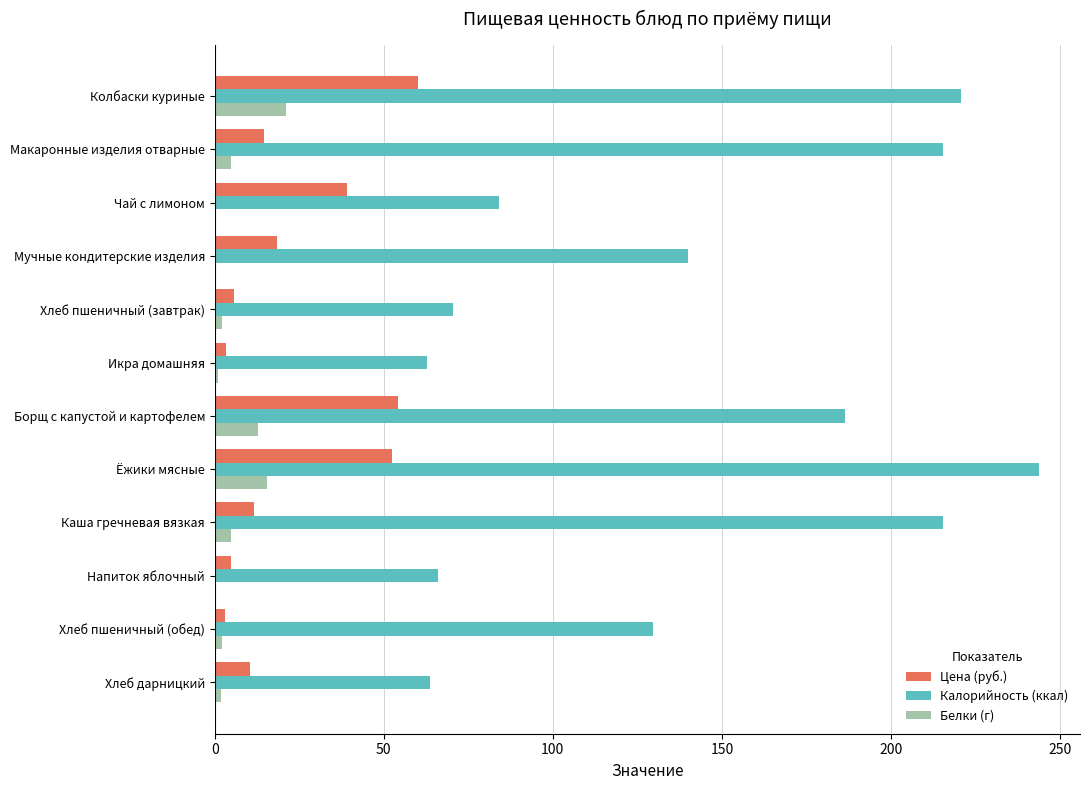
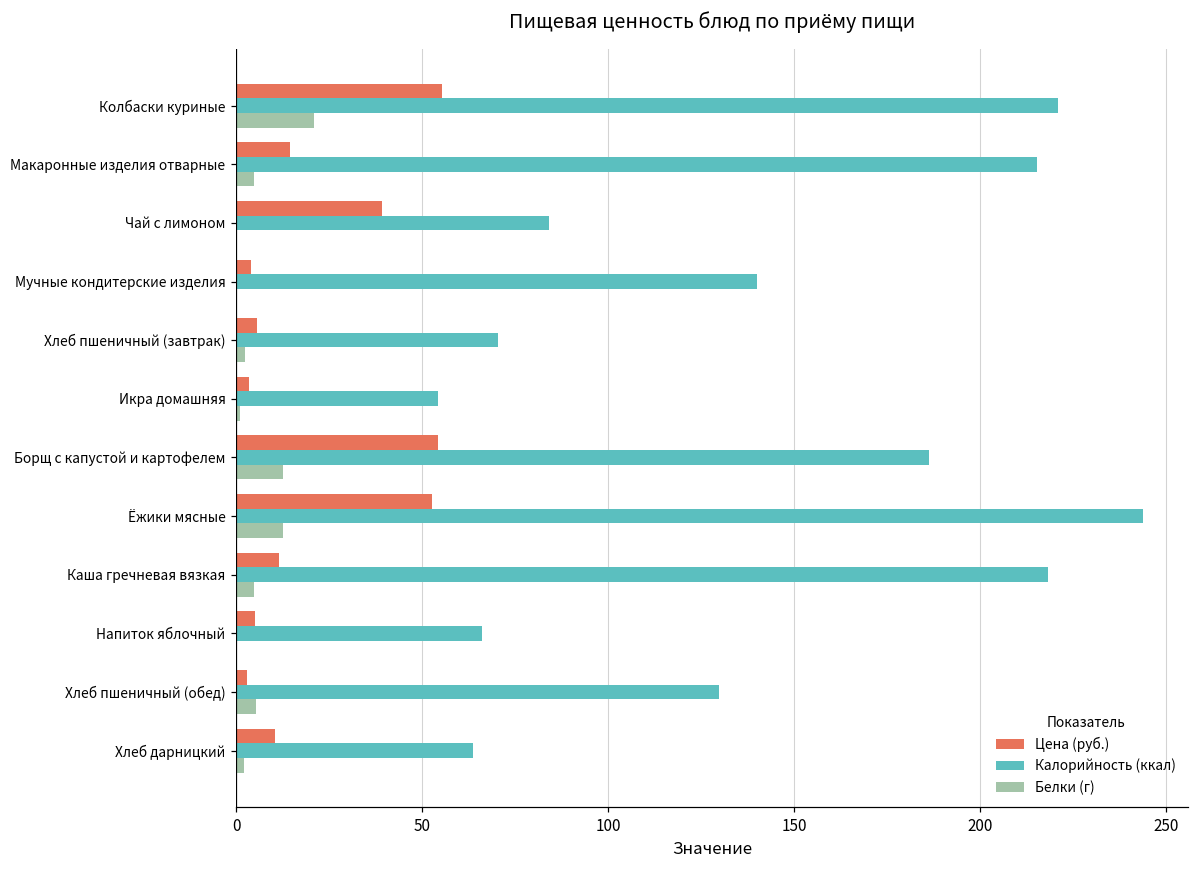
Цена (руб.), Колбаски куриные: 60 -> 55
Цена (руб.), Мучные кондитерские изделия: 18 -> 4
Калорийность (ккал), Икра домашняя: 63 -> 54
Белки (г), Ёжики мясные: 15 -> 13
Калорийность (ккал), Каша гречневая вязкая: 215 -> 218
Белки (г), Хлеб пшеничный (обед): 2 -> 5
